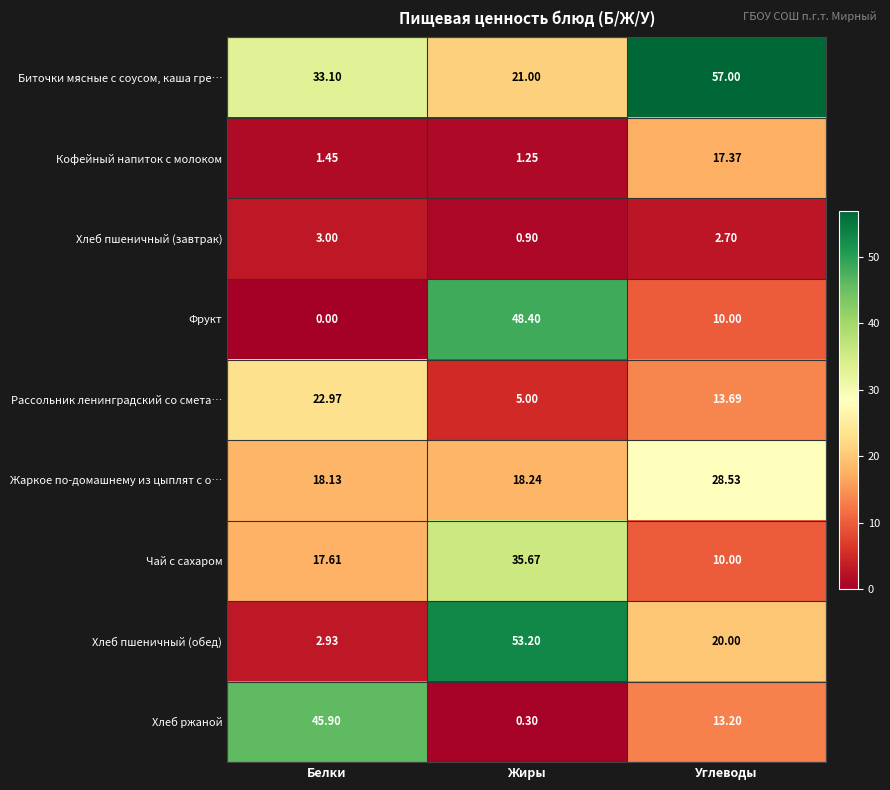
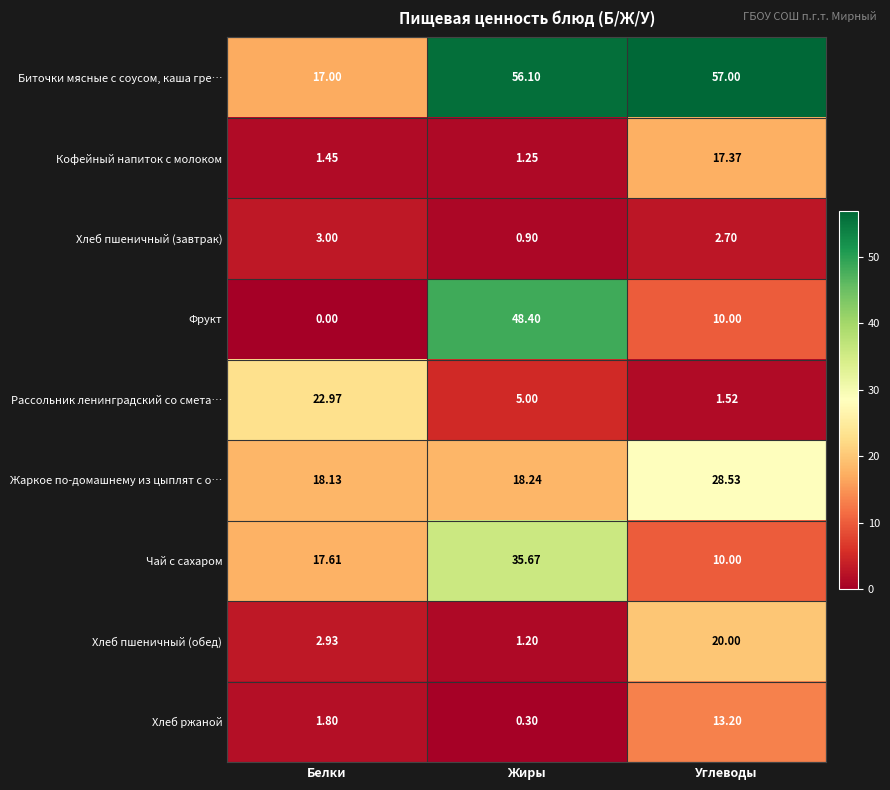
Биточки мясные с соусом, каша гре…, Белки: 33.10 -> 17.00
Биточки мясные с соусом, каша гре…, Жиры: 21.00 -> 56.10
Рассольник ленинградский со смета…, Углеводы: 13.69 -> 1.52
Хлеб пшеничный (обед), Жиры: 53.20 -> 1.20
Хлеб ржаной, Белки: 45.90 -> 1.80
